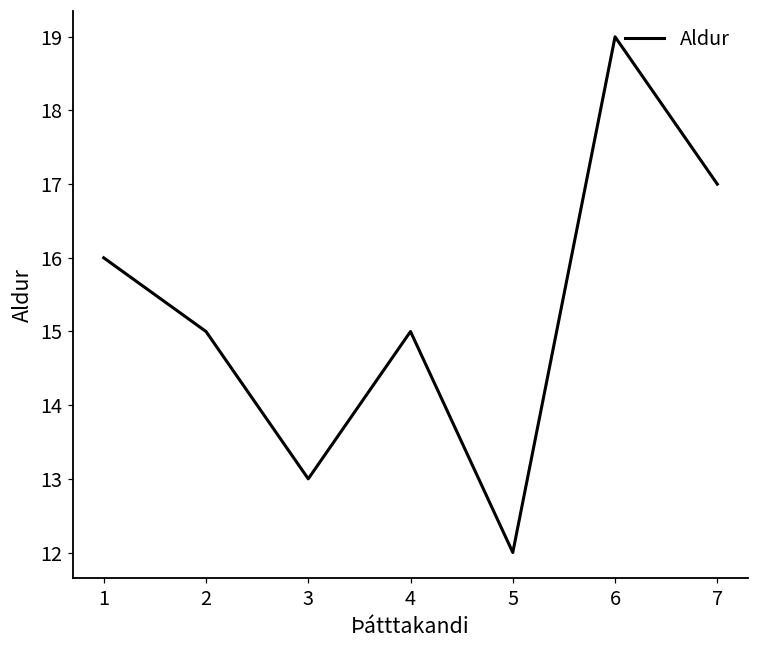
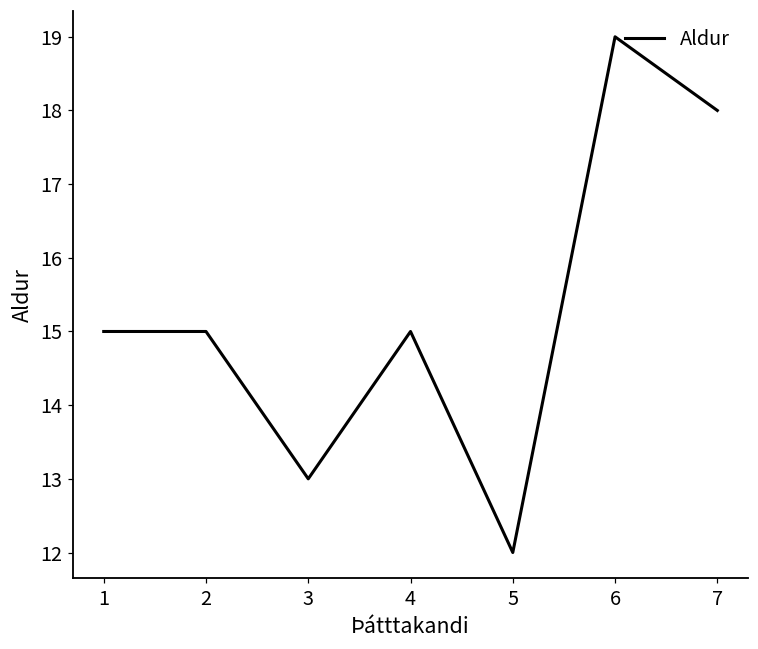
1: 16 -> 15
7: 17 -> 18
